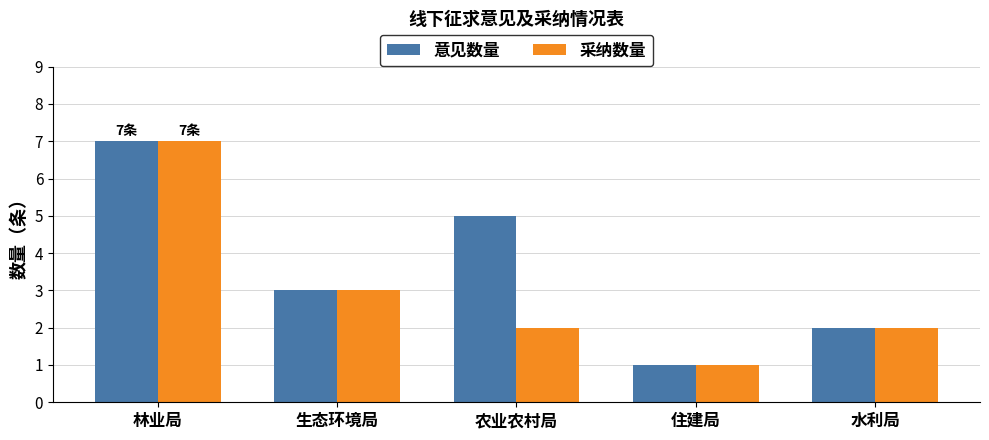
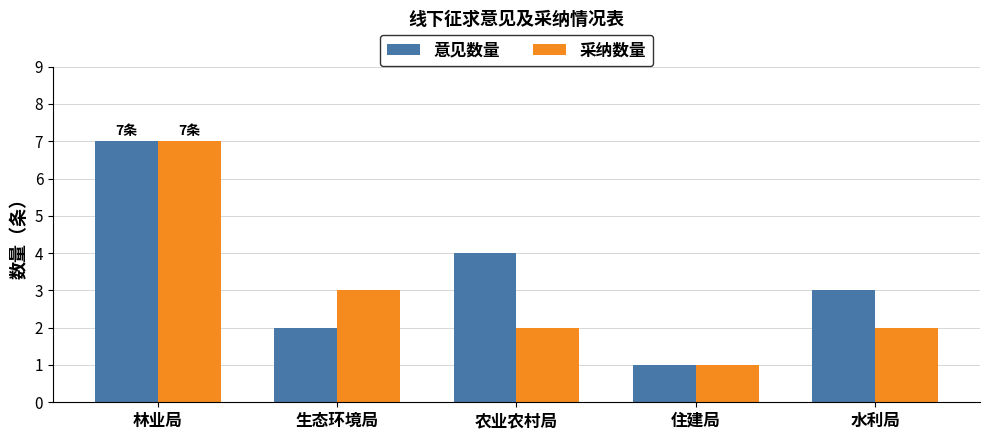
意见数量, 生态环境局: 3 -> 2
意见数量, 农业农村局: 5 -> 4
意见数量, 水利局: 2 -> 3
